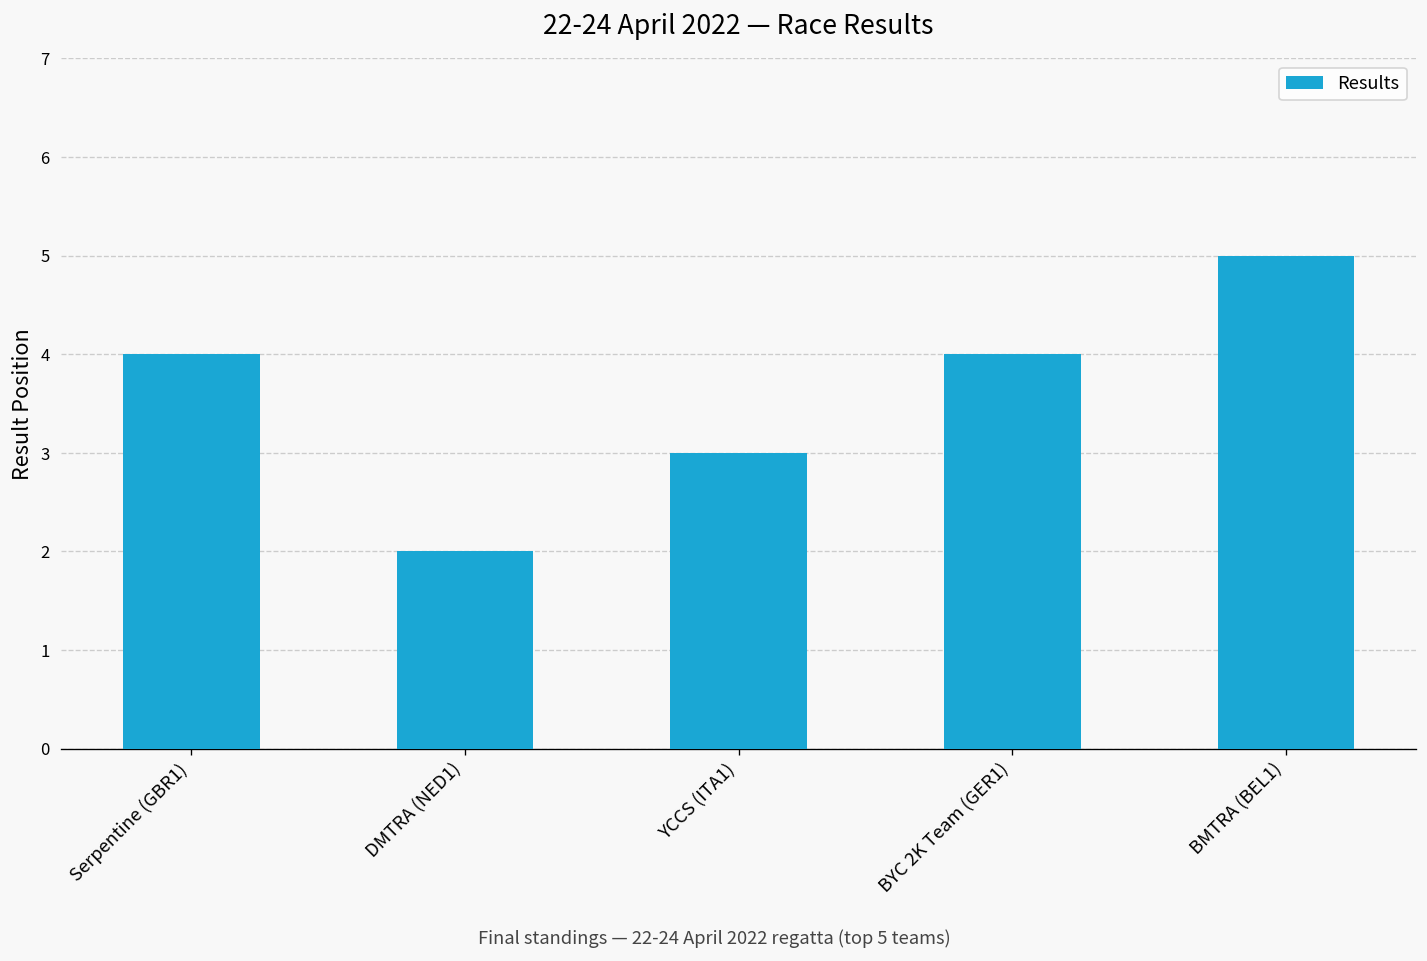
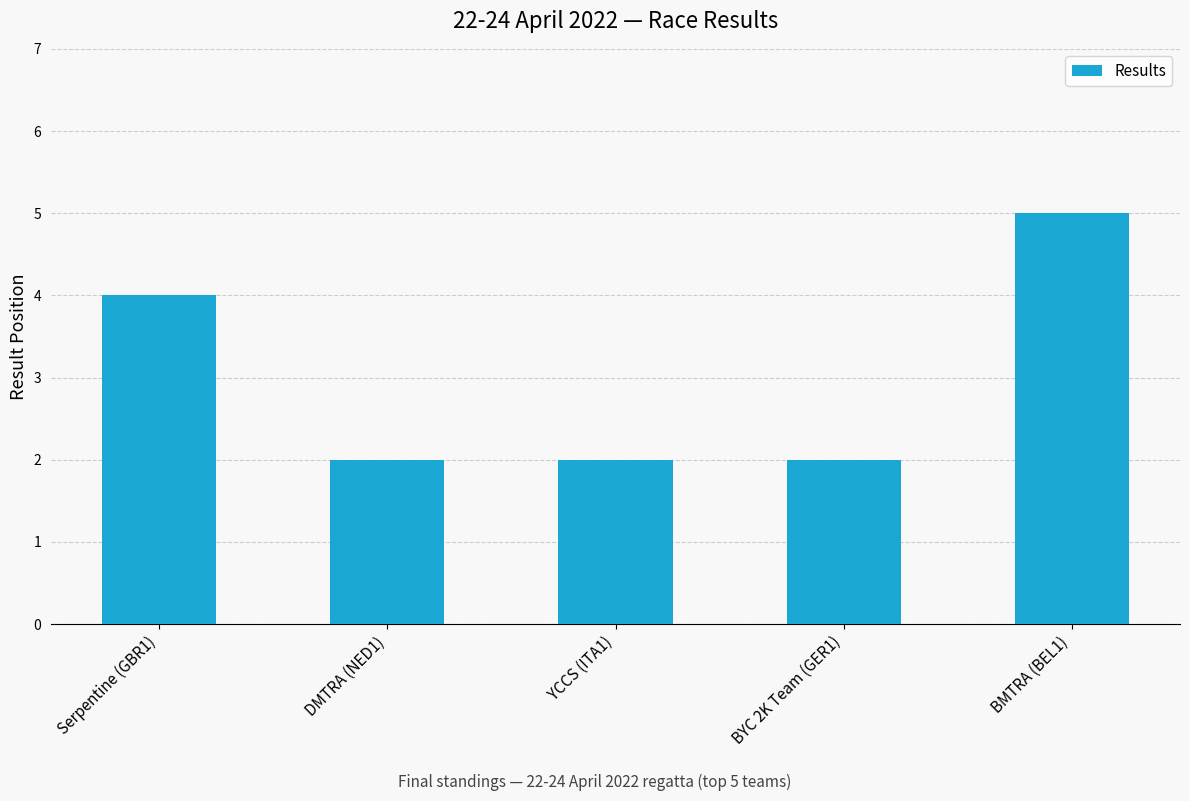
YCCS (ITA1): 3 -> 2
BYC 2K Team (GER1): 4 -> 2
